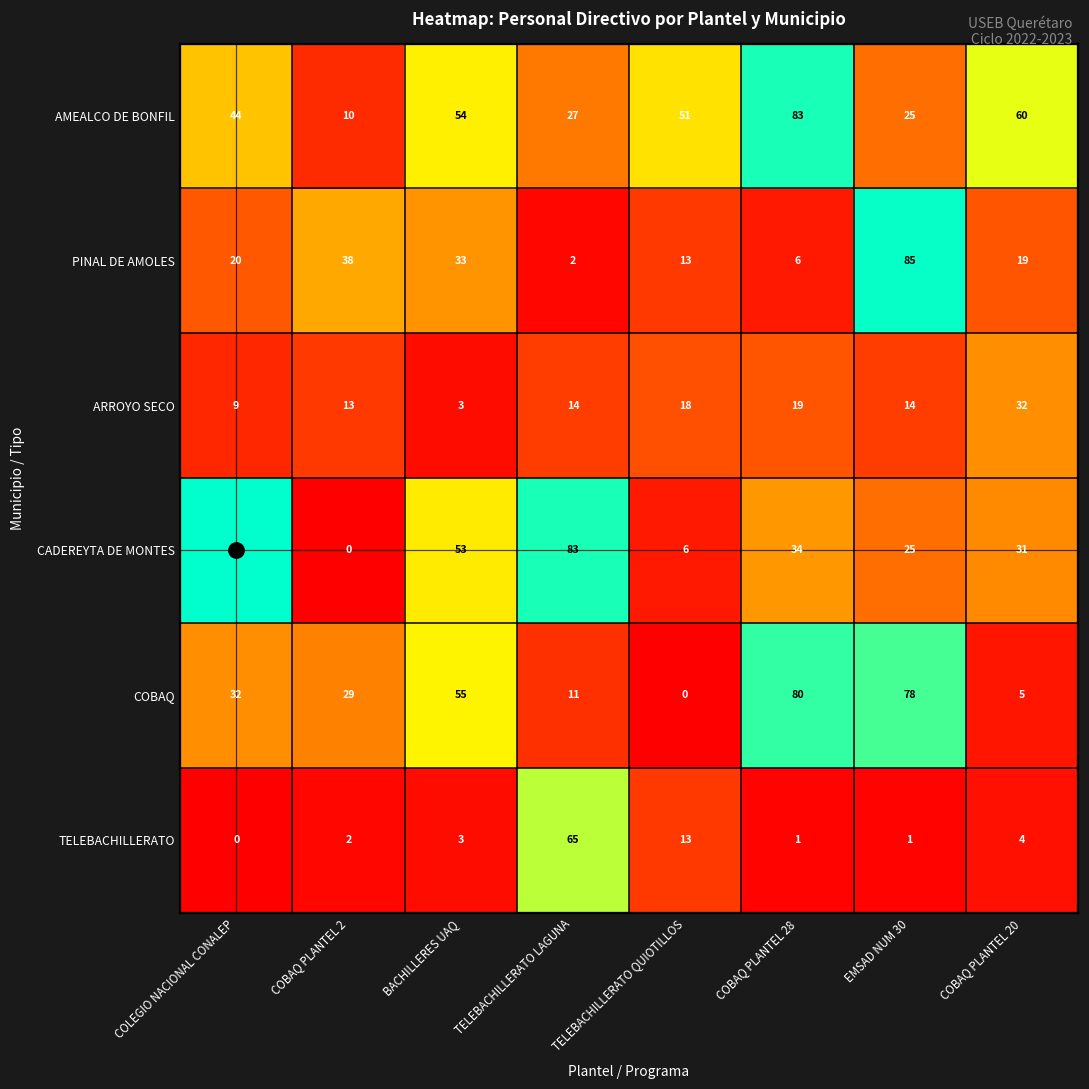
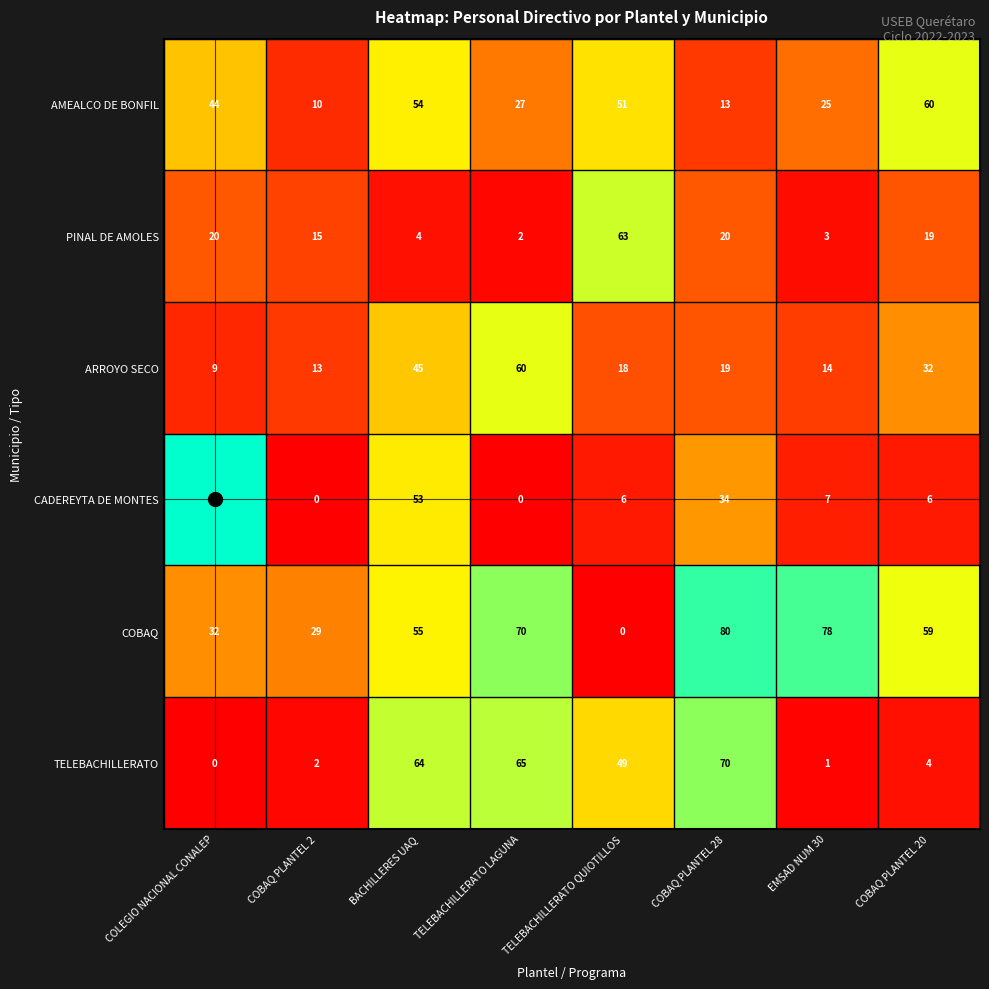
AMEALCO DE BONFIL, COBAQ PLANTEL 28: 83 -> 13
PINAL DE AMOLES, COBAQ PLANTEL 2: 38 -> 15
PINAL DE AMOLES, BACHILLERES UAQ: 33 -> 4
PINAL DE AMOLES, TELEBACHILLERATO QUIOTILLOS: 13 -> 63
PINAL DE AMOLES, COBAQ PLANTEL 28: 6 -> 20
PINAL DE AMOLES, EMSAD NUM 30: 85 -> 3
ARROYO SECO, BACHILLERES UAQ: 3 -> 45
ARROYO SECO, TELEBACHILLERATO LAGUNA: 14 -> 60
CADEREYTA DE MONTES, TELEBACHILLERATO LAGUNA: 83 -> 0
CADEREYTA DE MONTES, EMSAD NUM 30: 25 -> 7
CADEREYTA DE MONTES, COBAQ PLANTEL 20: 31 -> 6
COBAQ, TELEBACHILLERATO LAGUNA: 11 -> 70
COBAQ, COBAQ PLANTEL 20: 5 -> 59
TELEBACHILLERATO, BACHILLERES UAQ: 3 -> 64
TELEBACHILLERATO, TELEBACHILLERATO QUIOTILLOS: 13 -> 49
TELEBACHILLERATO, COBAQ PLANTEL 28: 1 -> 70
